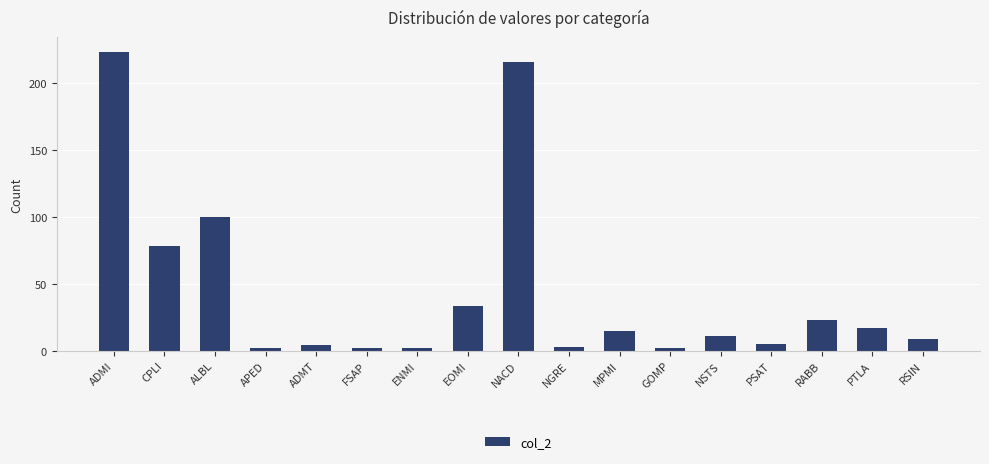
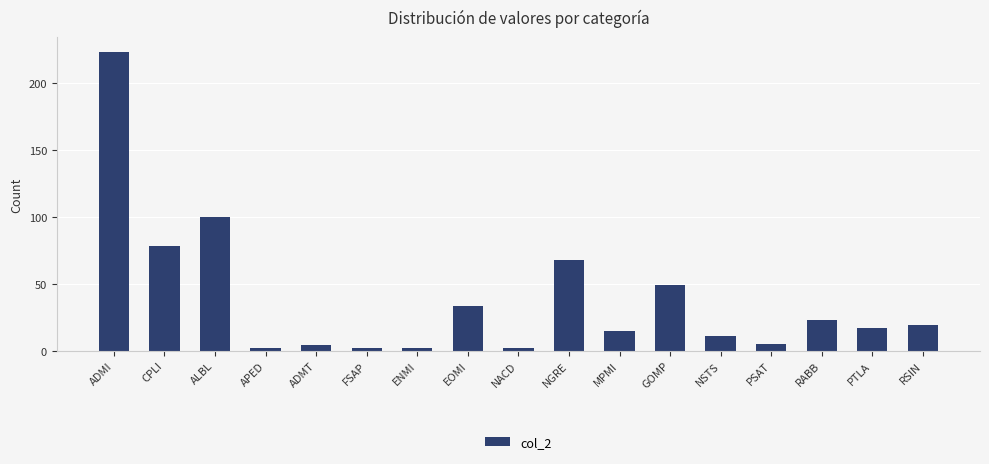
NACD: 216 -> 2
NGRE: 3 -> 68
GOMP: 2 -> 49
RSIN: 9 -> 19
